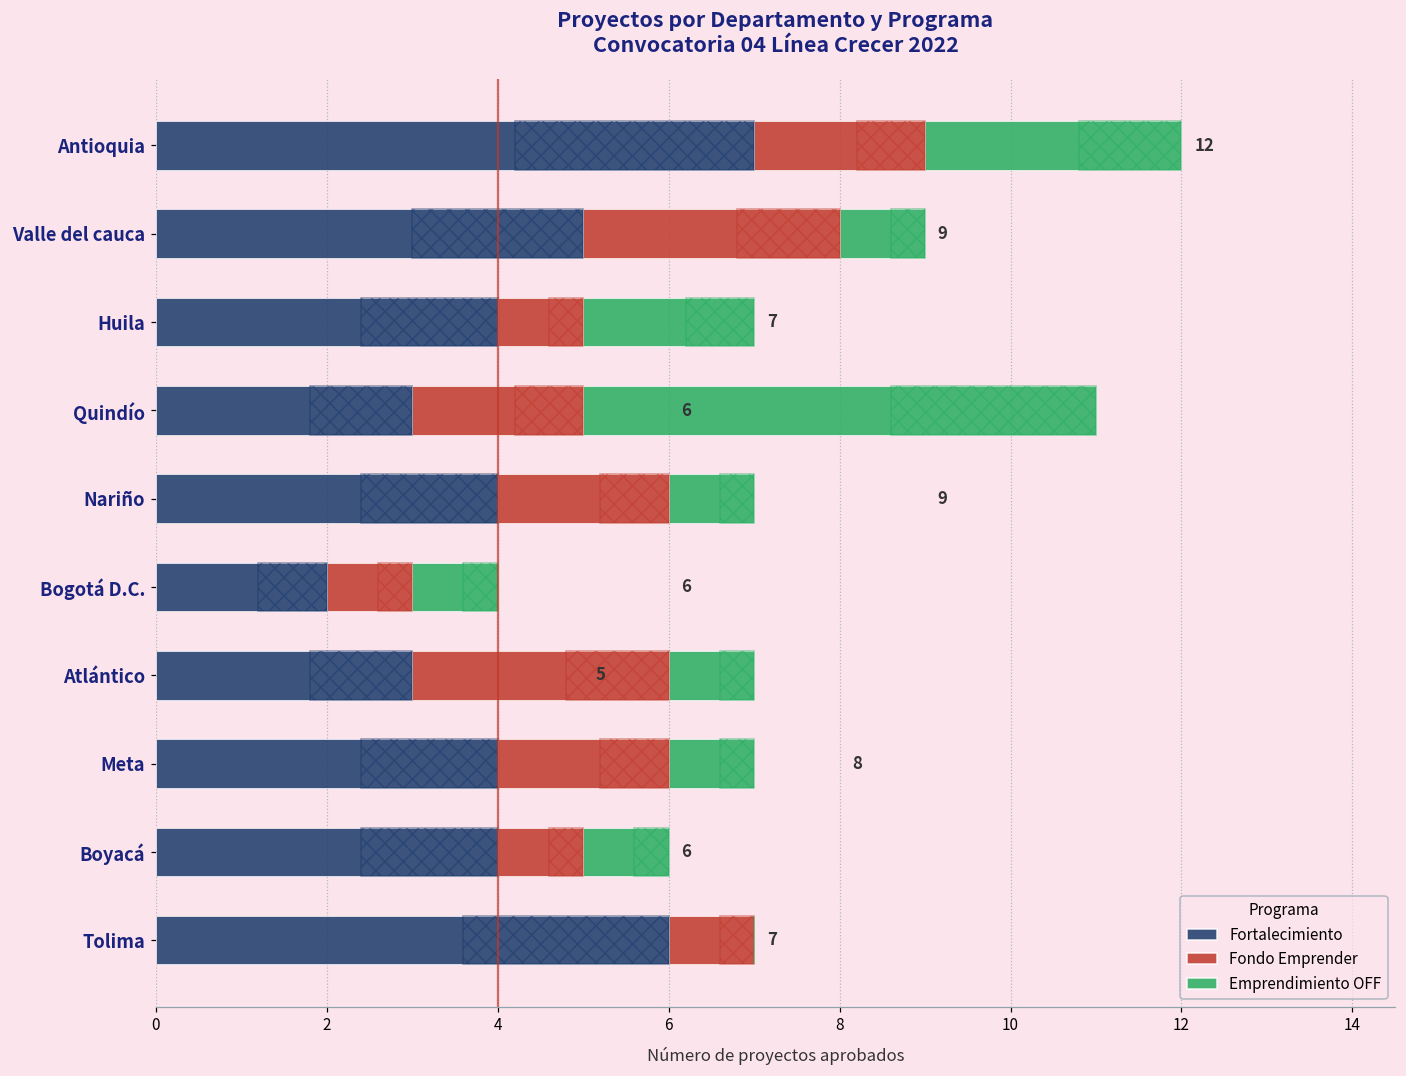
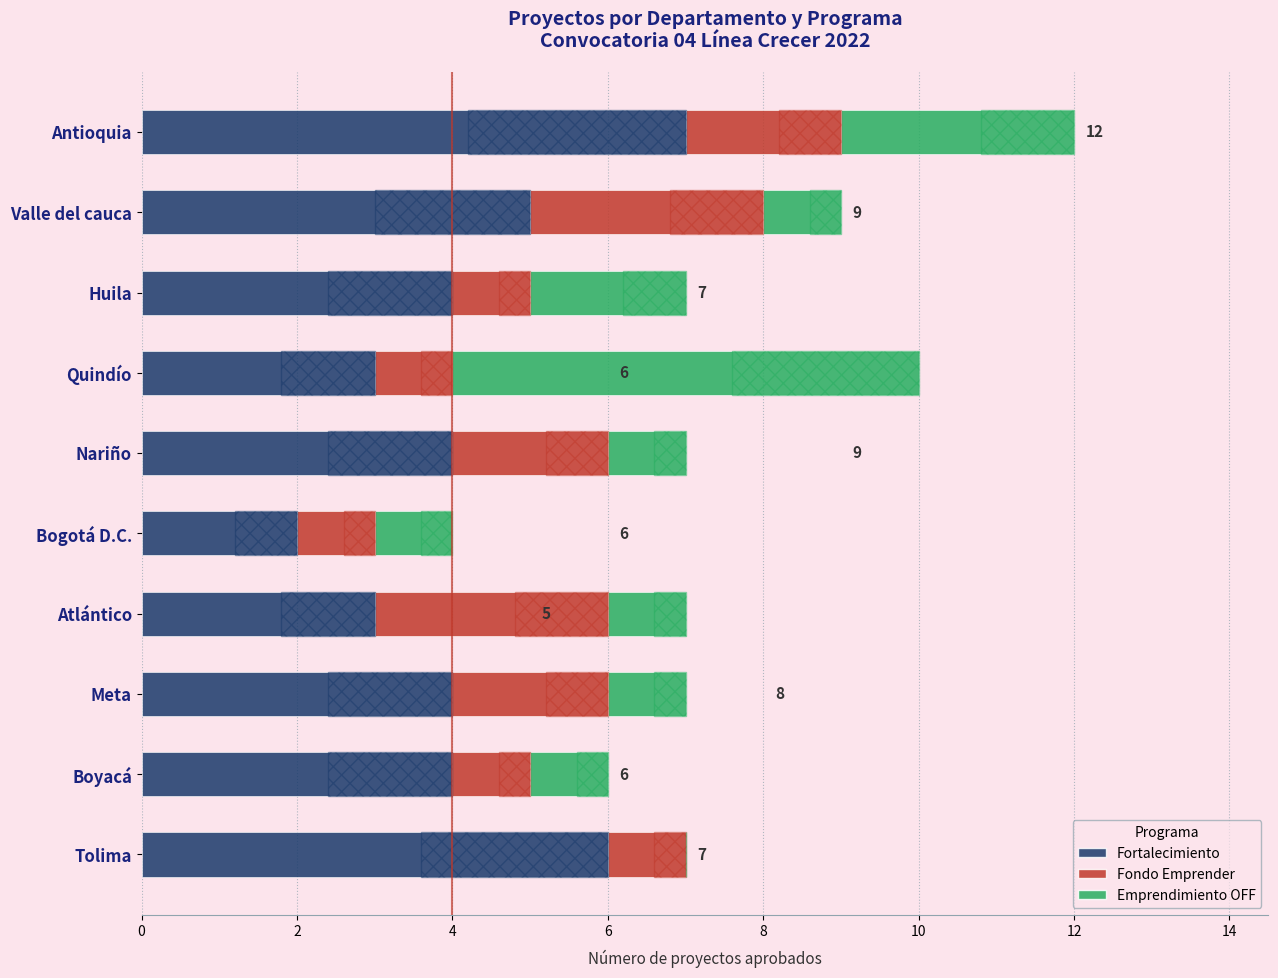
Fondo Emprender, Quindío: 2 -> 1
